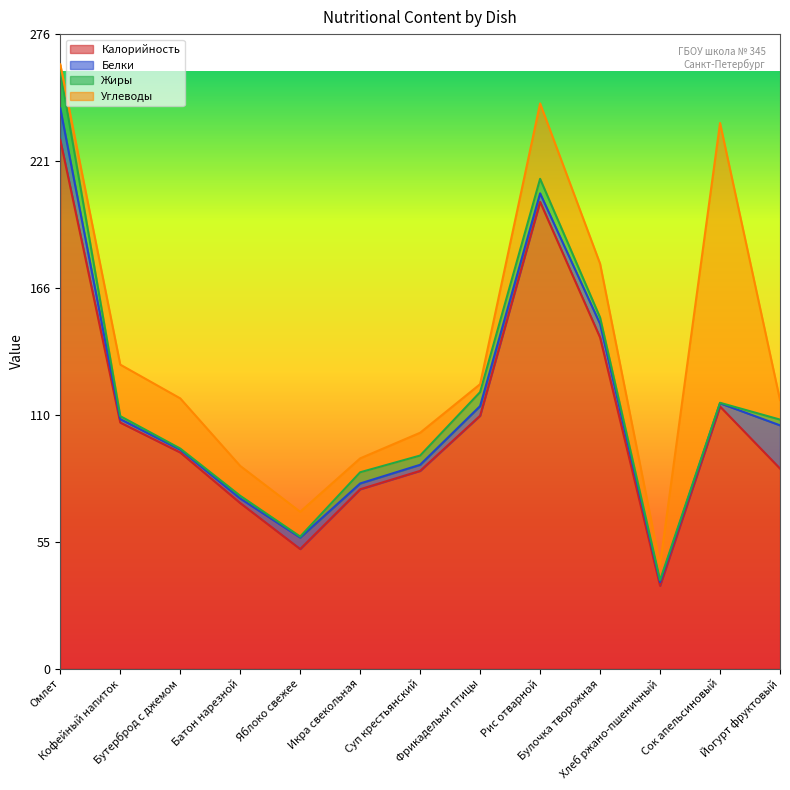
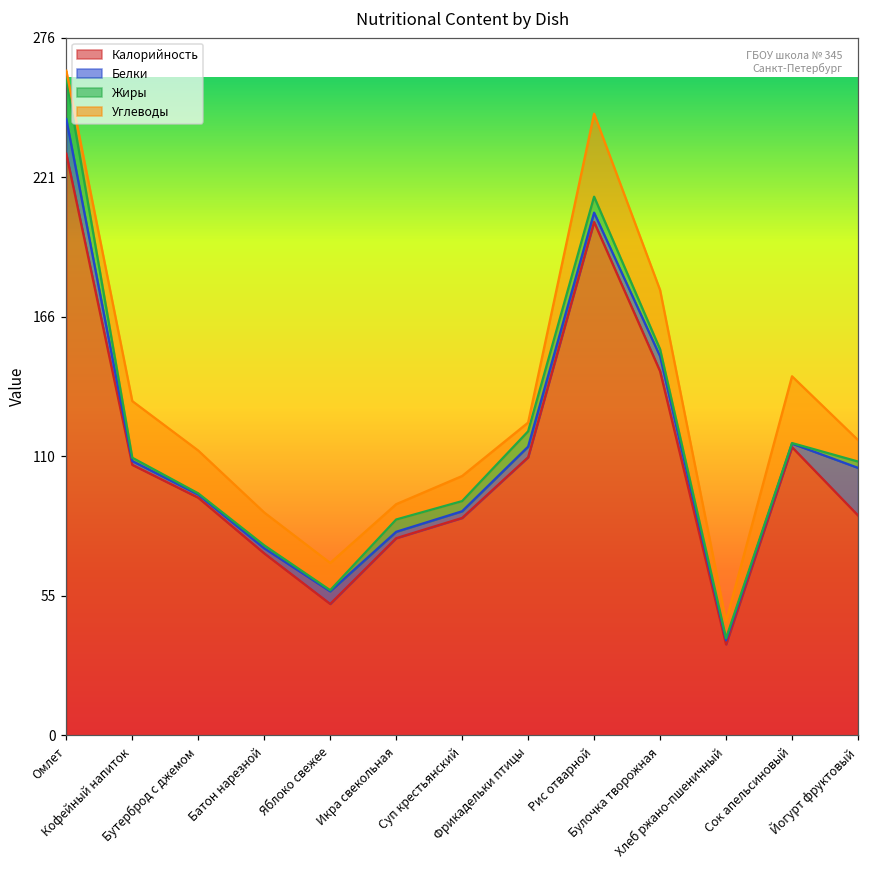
Углеводы, Бутерброд с джемом: 22 -> 17
Углеводы, Сок апельсиновый: 122 -> 26
